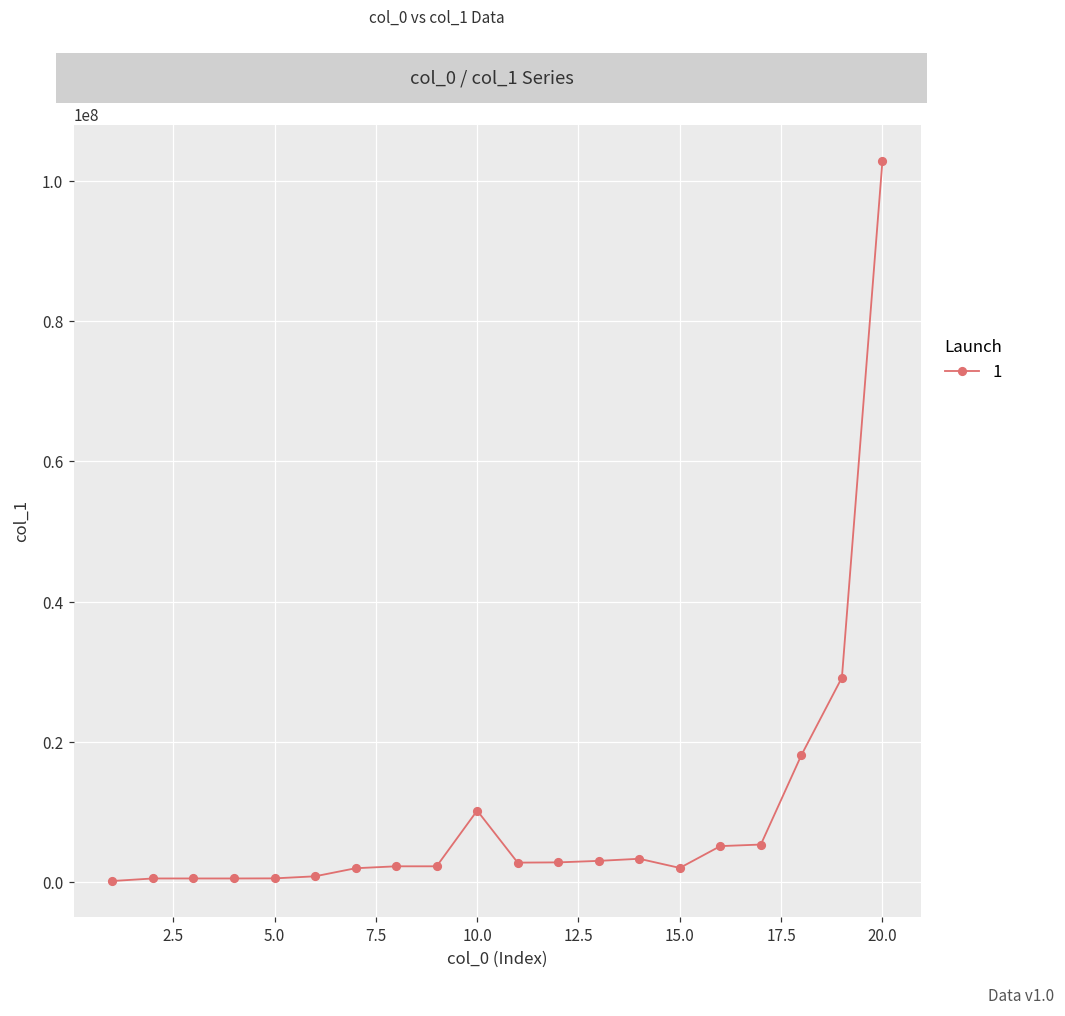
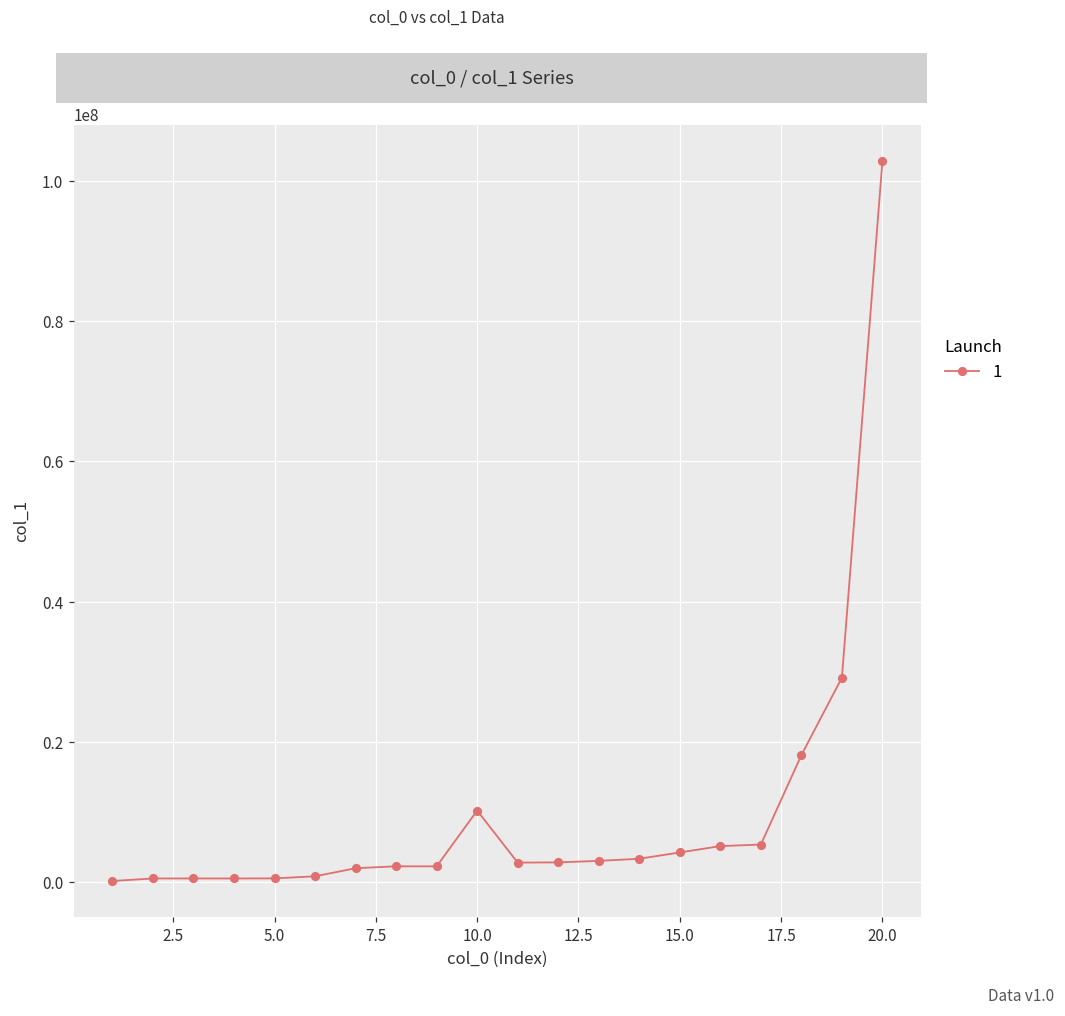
15.0: 2000000 -> 4000000
